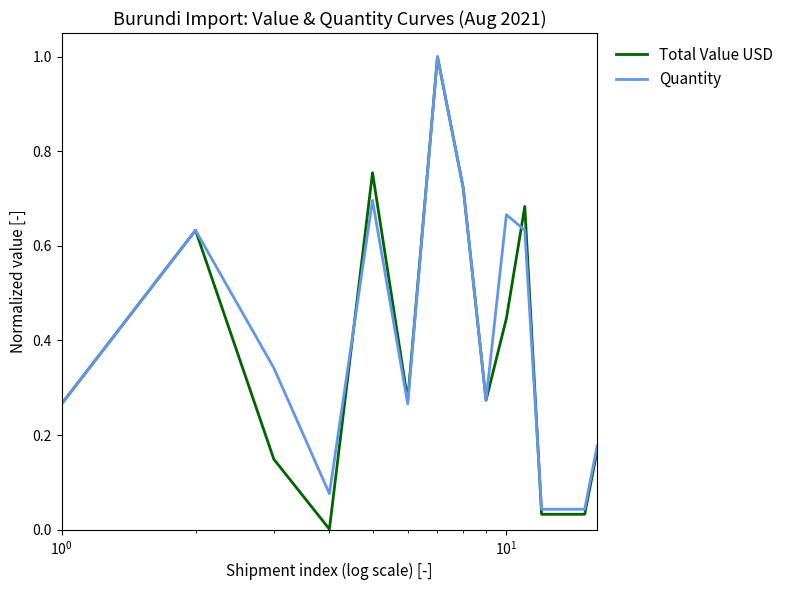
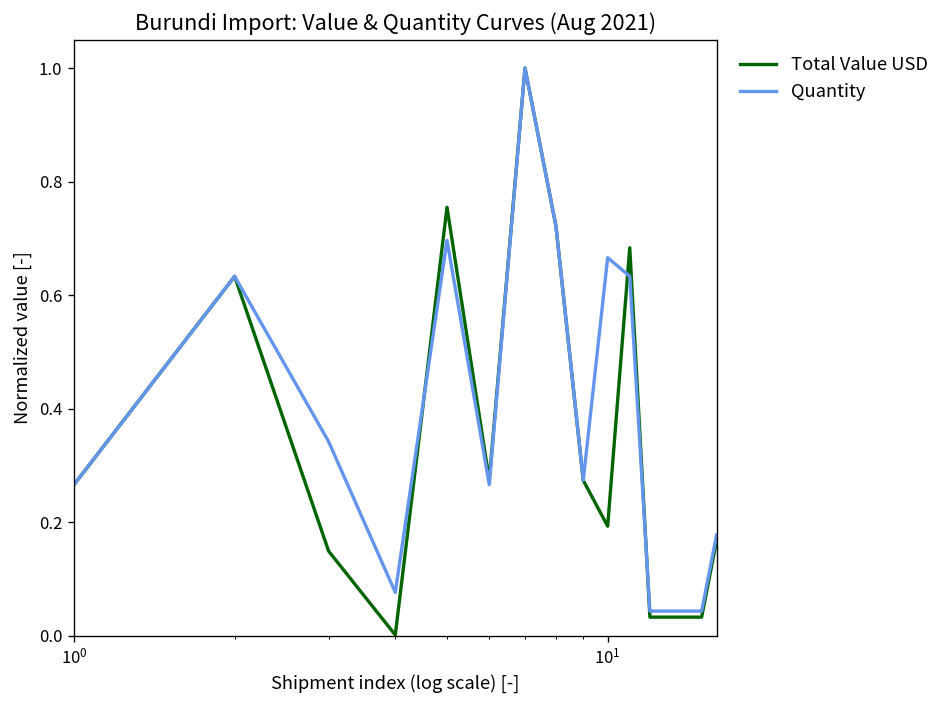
Total Value USD, 10^1: 0.45 -> 0.19
